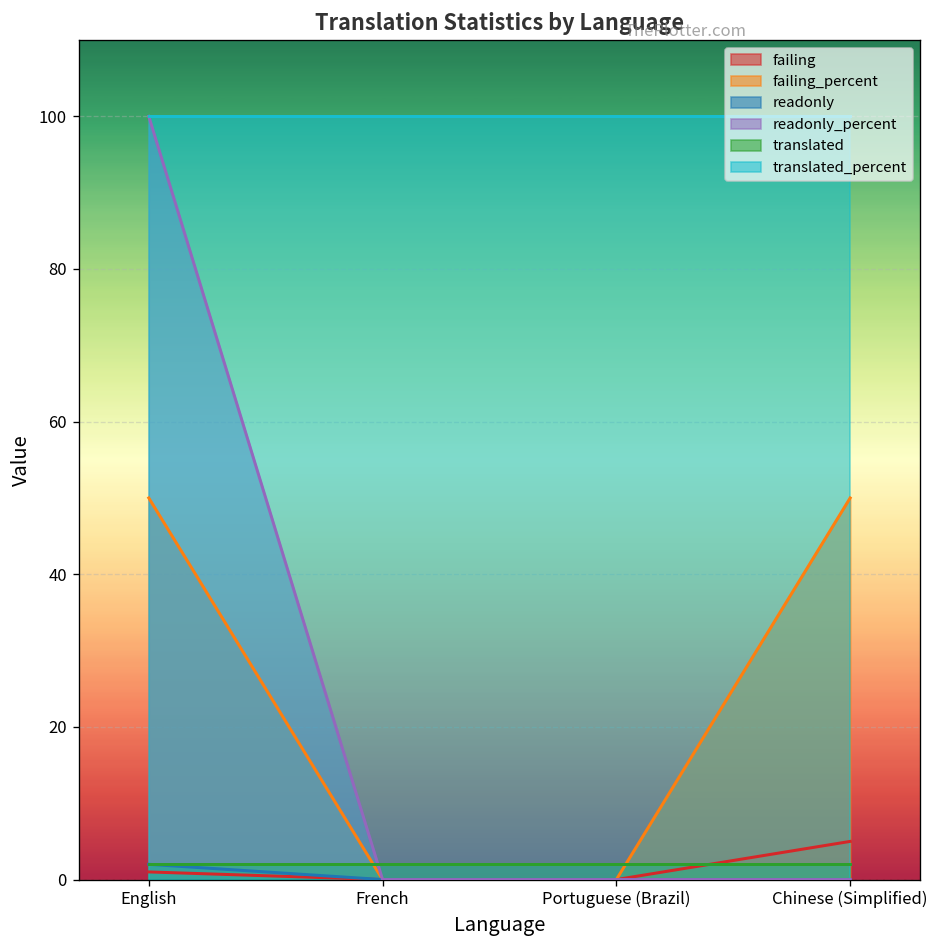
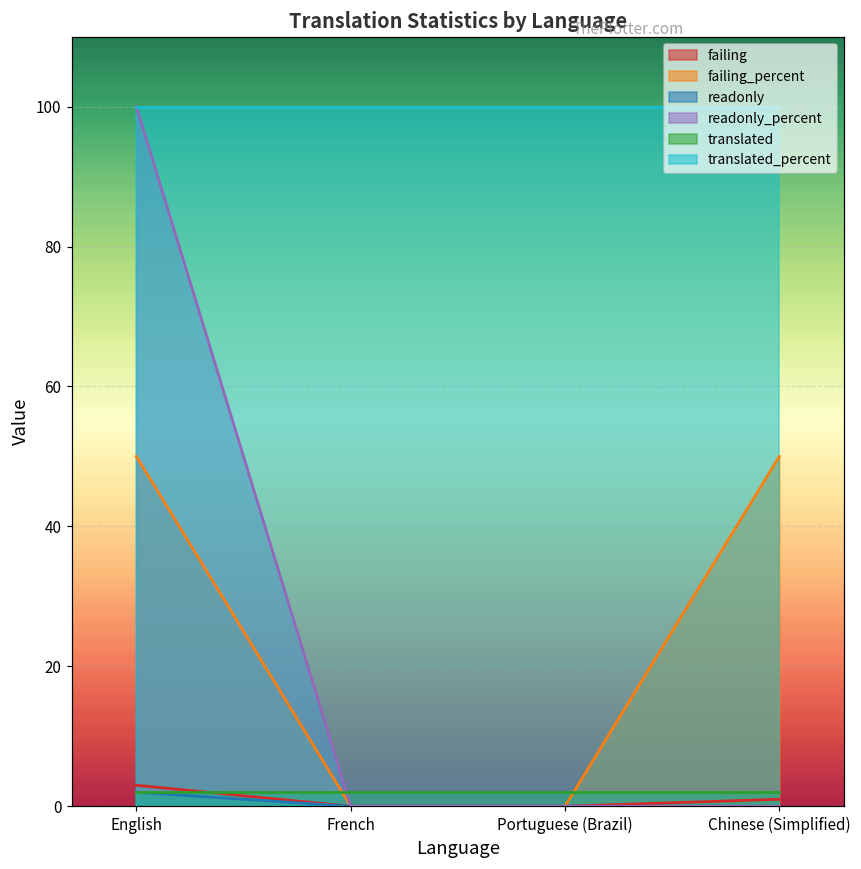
failing, English: 1 -> 3
failing, Chinese (Simplified): 5 -> 1
